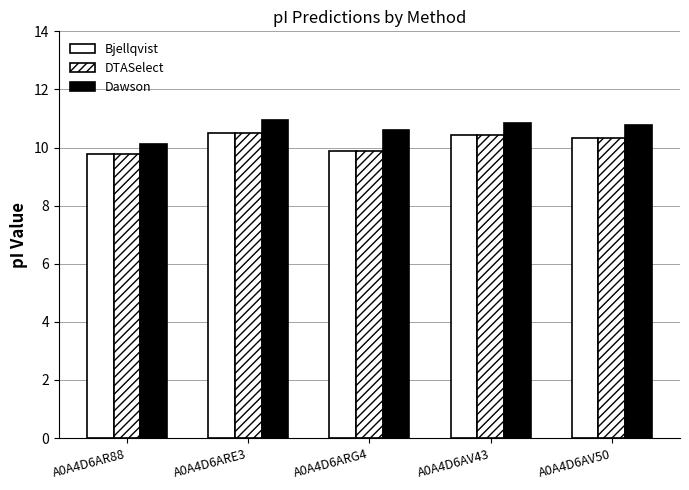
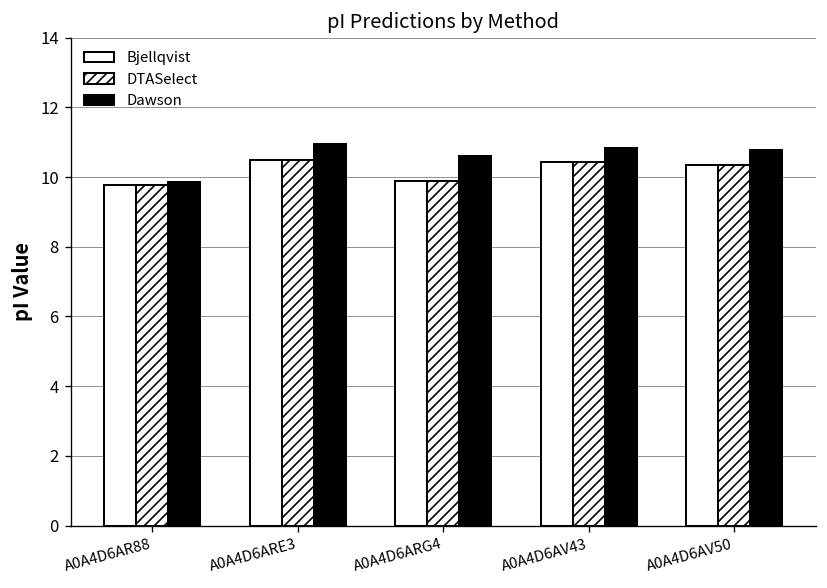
Dawson, A0A4D6AR88: 10.1 -> 9.9
